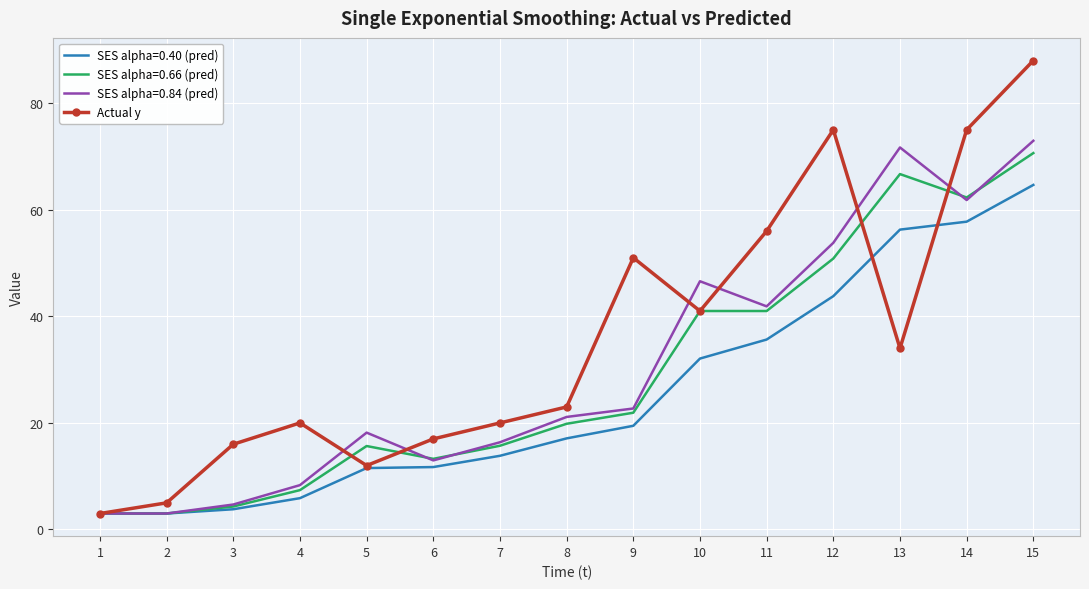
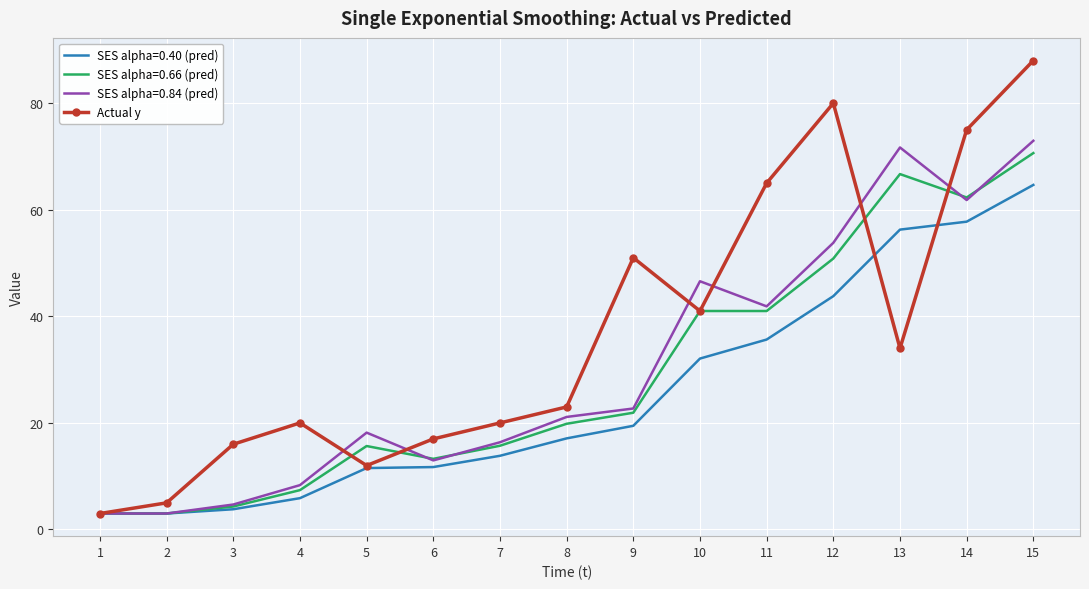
Actual y, 11: 56 -> 65
Actual y, 12: 75 -> 80
